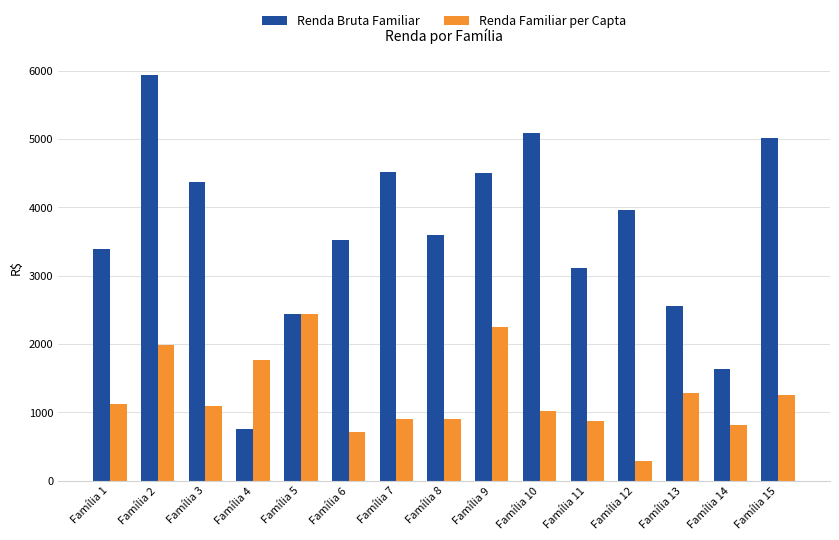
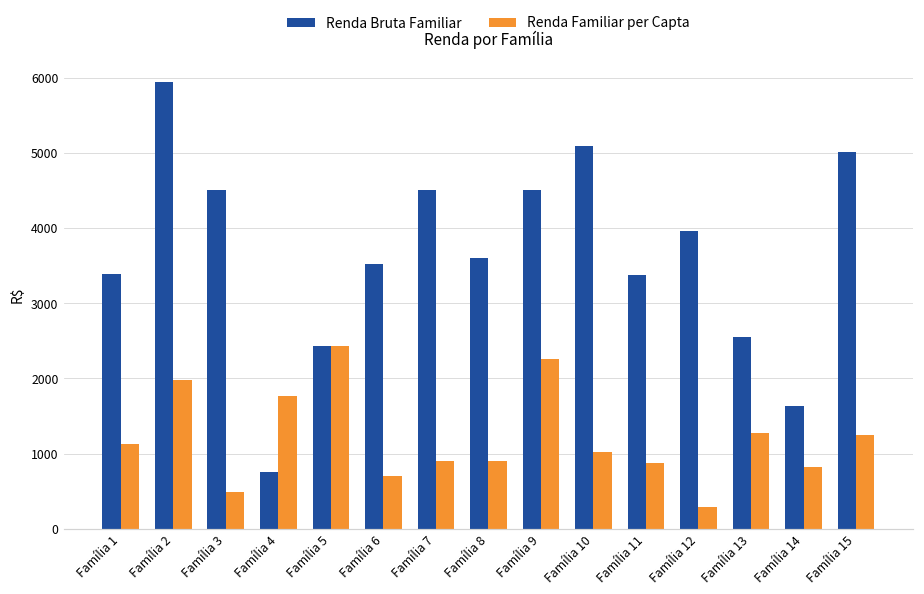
Renda Bruta Familiar, Família 3: 4400 -> 4500
Renda Familiar per Capta, Família 3: 1100 -> 500
Renda Bruta Familiar, Família 11: 3100 -> 3400
